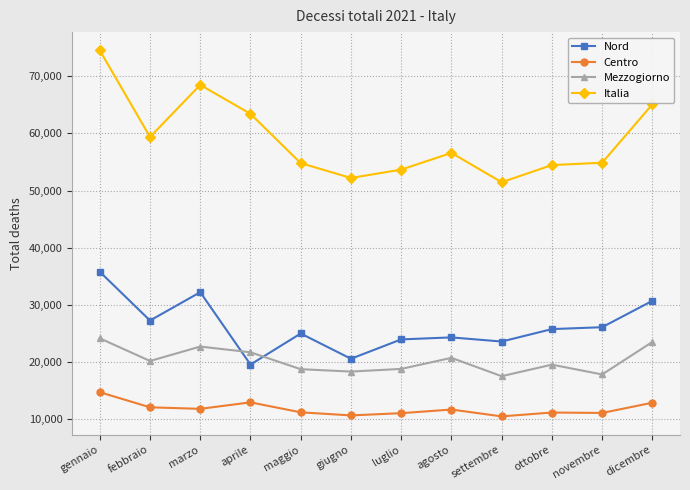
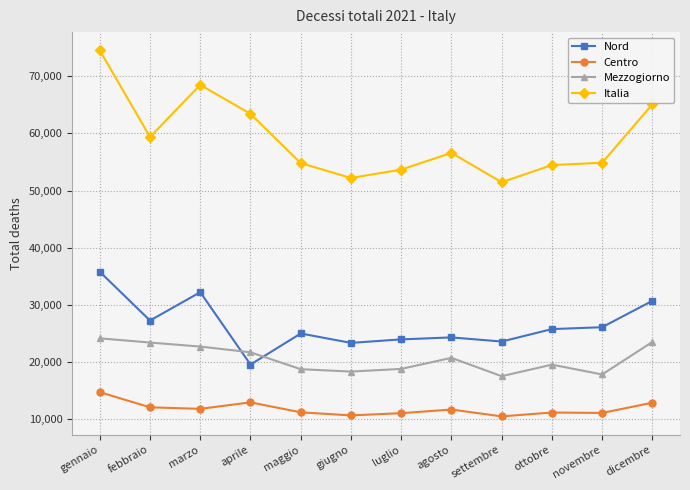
Mezzogiorno, febbraio: 20,000 -> 23,000
Nord, giugno: 21,000 -> 23,000
